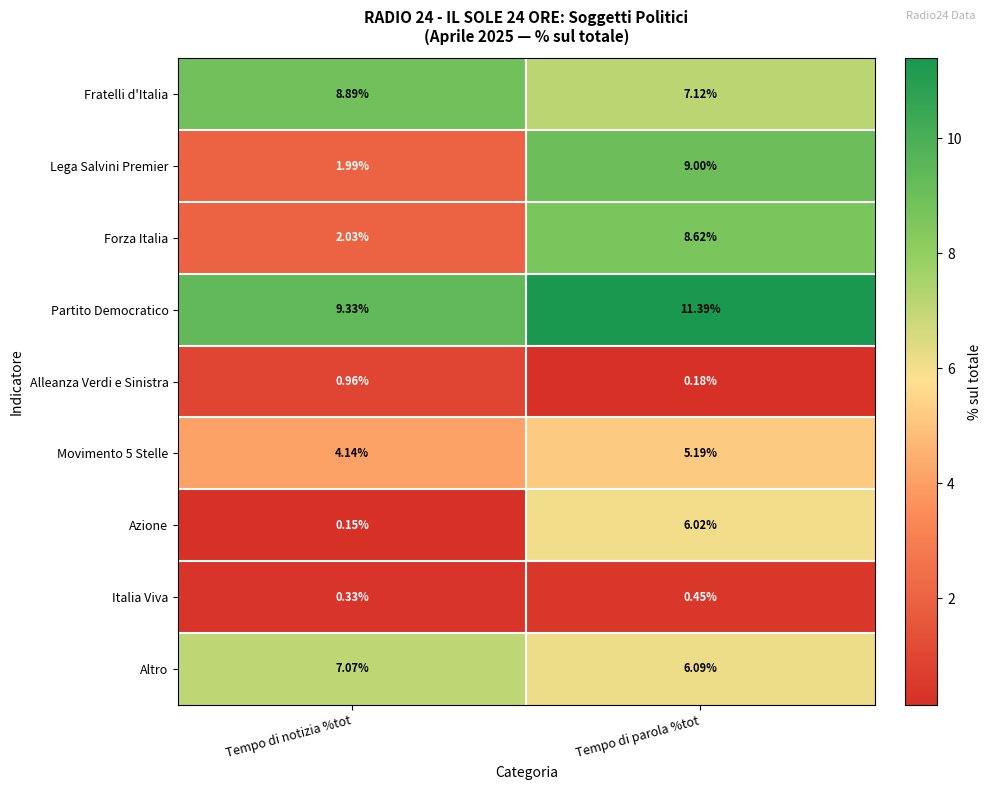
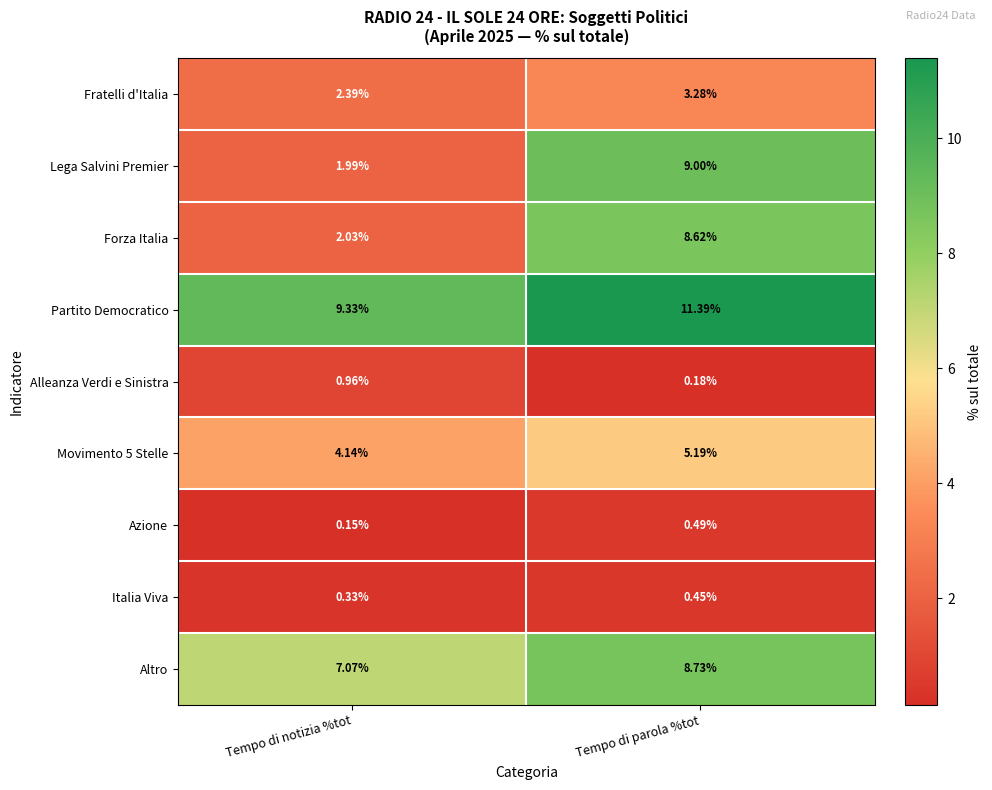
Fratelli d'Italia, Tempo di notizia %tot: 8.89% -> 2.39%
Fratelli d'Italia, Tempo di parola %tot: 7.12% -> 3.28%
Azione, Tempo di parola %tot: 6.02% -> 0.49%
Altro, Tempo di parola %tot: 6.09% -> 8.73%
